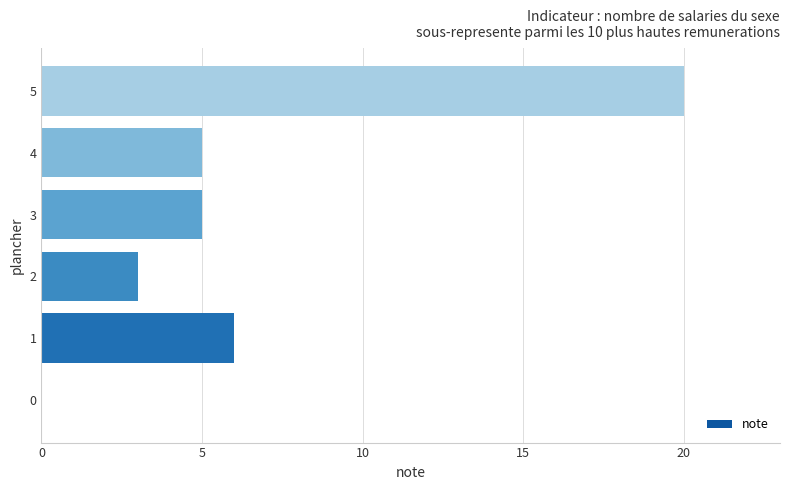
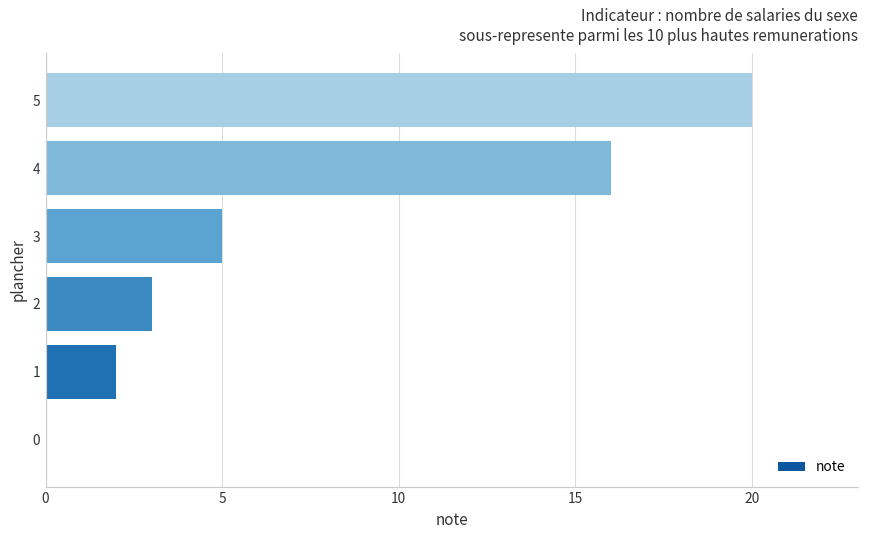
4: 5 -> 16
1: 6 -> 2
